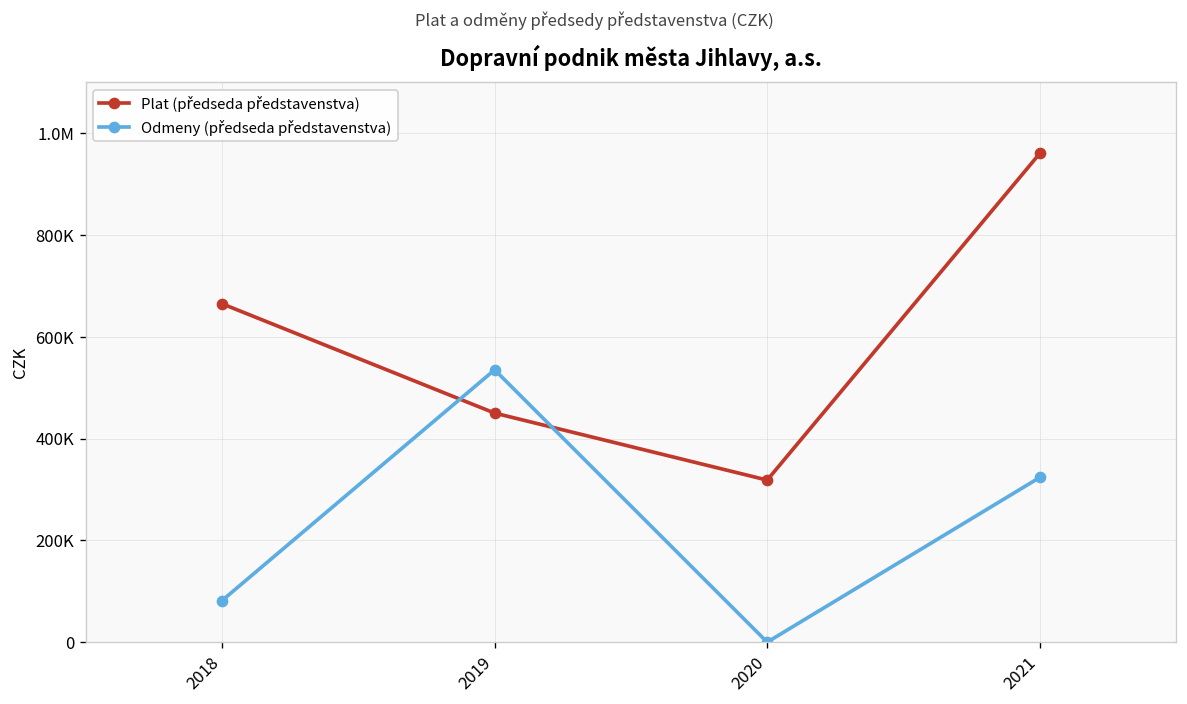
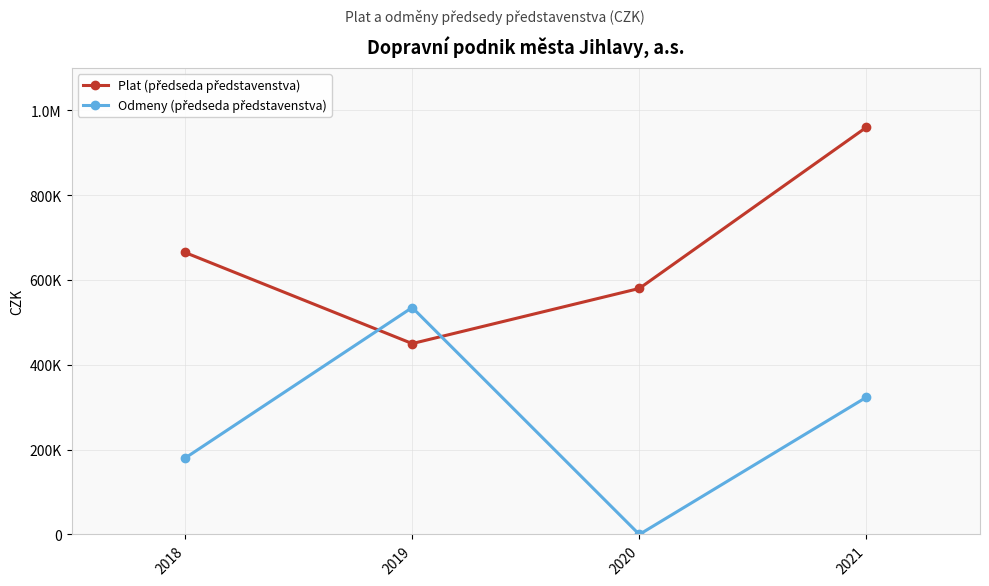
Odmeny (předseda představenstva), 2018: 80000 -> 180000
Plat (předseda představenstva), 2020: 320000 -> 580000
